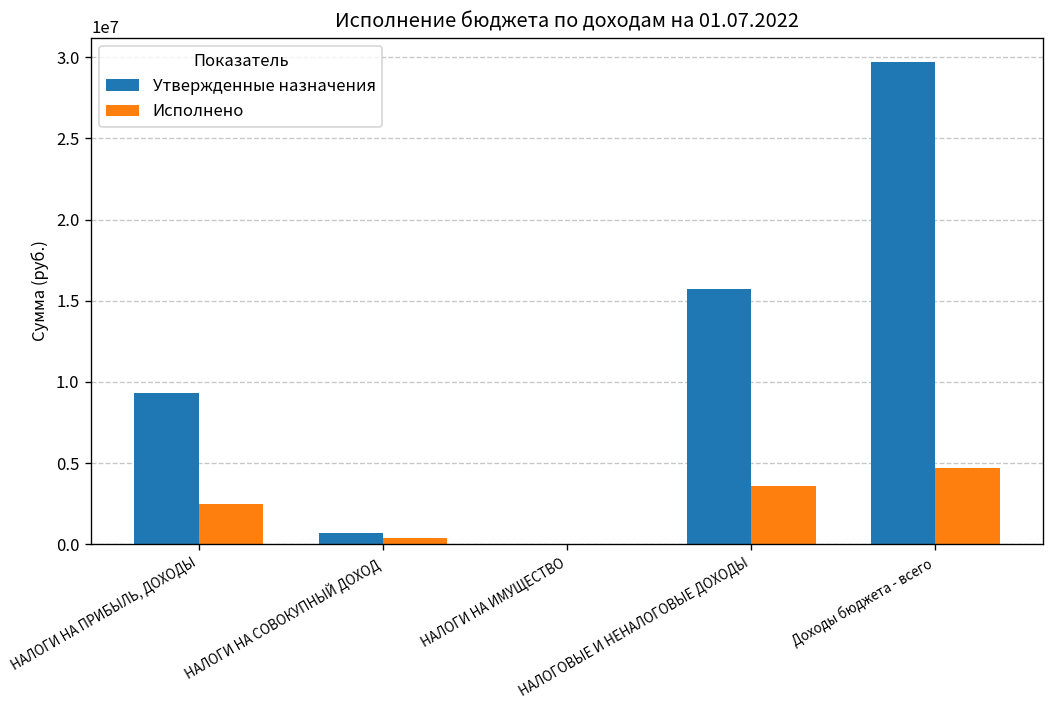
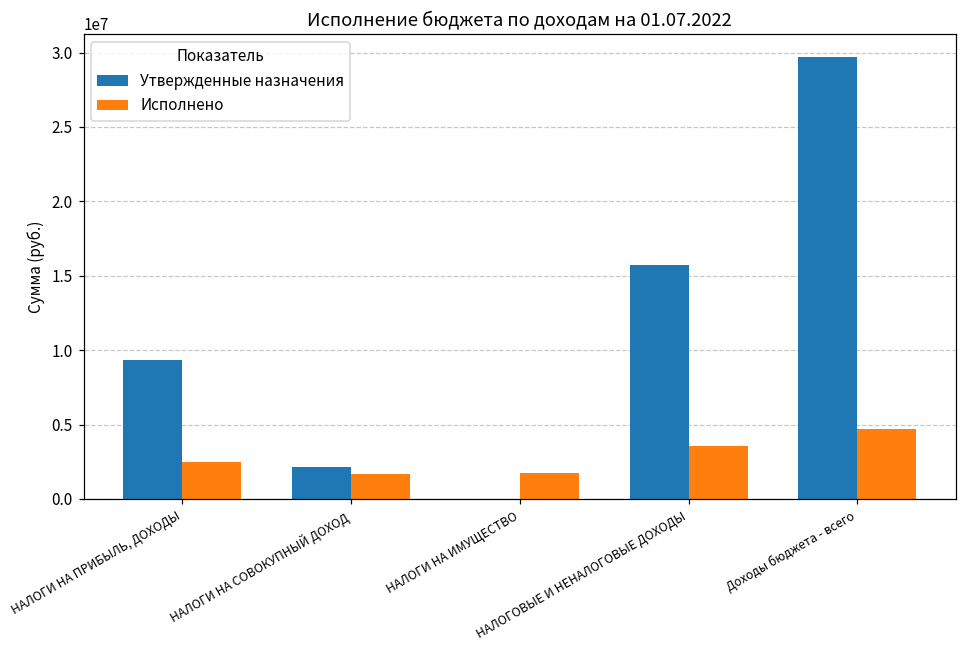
Утвержденные назначения, НАЛОГИ НА СОВОКУПНЫЙ ДОХОД: 700000 -> 2200000
Исполнено, НАЛОГИ НА СОВОКУПНЫЙ ДОХОД: 400000 -> 1600000
Исполнено, НАЛОГИ НА ИМУЩЕСТВО: 0 -> 1800000
